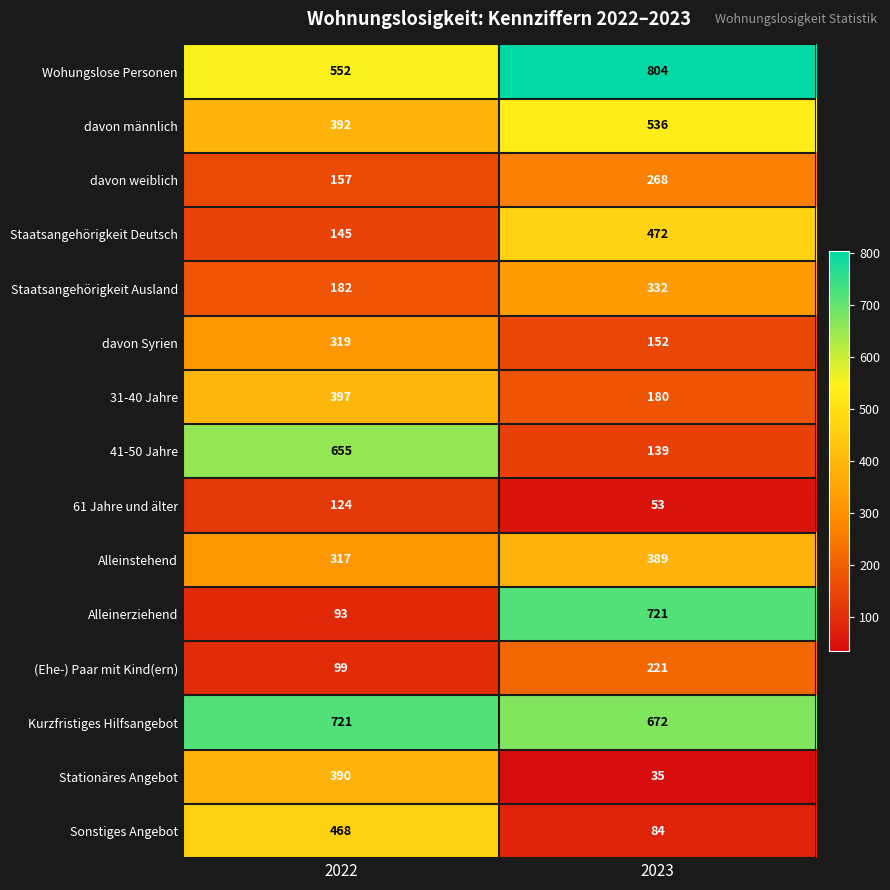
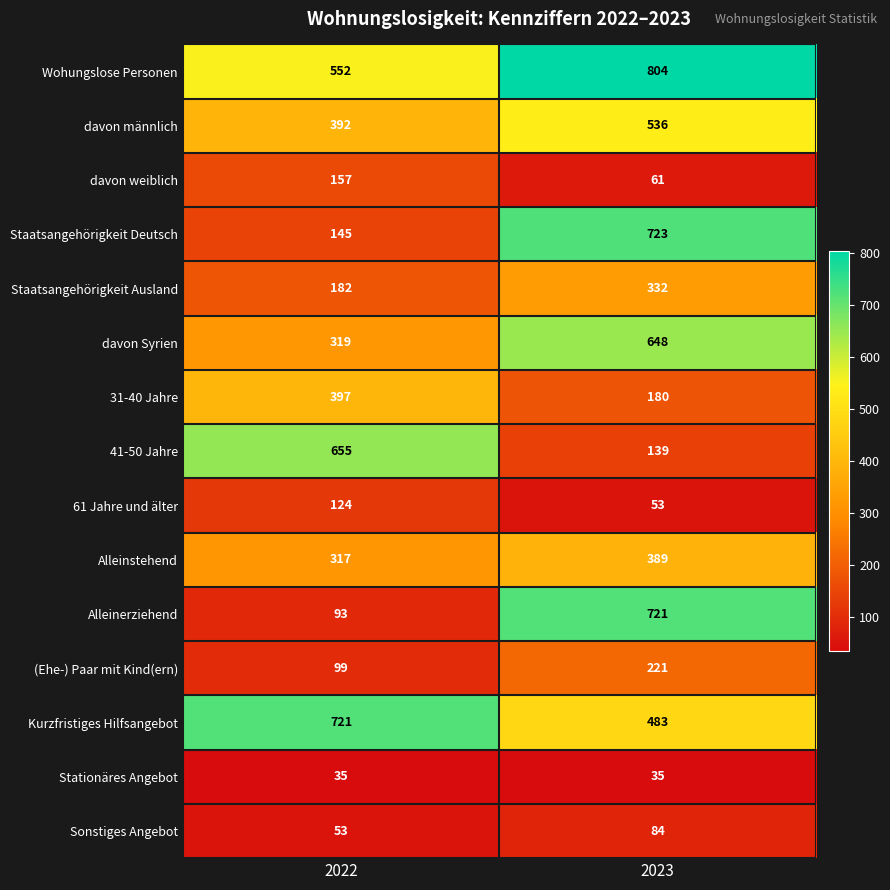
davon weiblich, 2023: 268 -> 61
Staatsangehörigkeit Deutsch, 2023: 472 -> 723
davon Syrien, 2023: 152 -> 648
Kurzfristiges Hilfsangebot, 2023: 672 -> 483
Stationäres Angebot, 2022: 390 -> 35
Sonstiges Angebot, 2022: 468 -> 53
